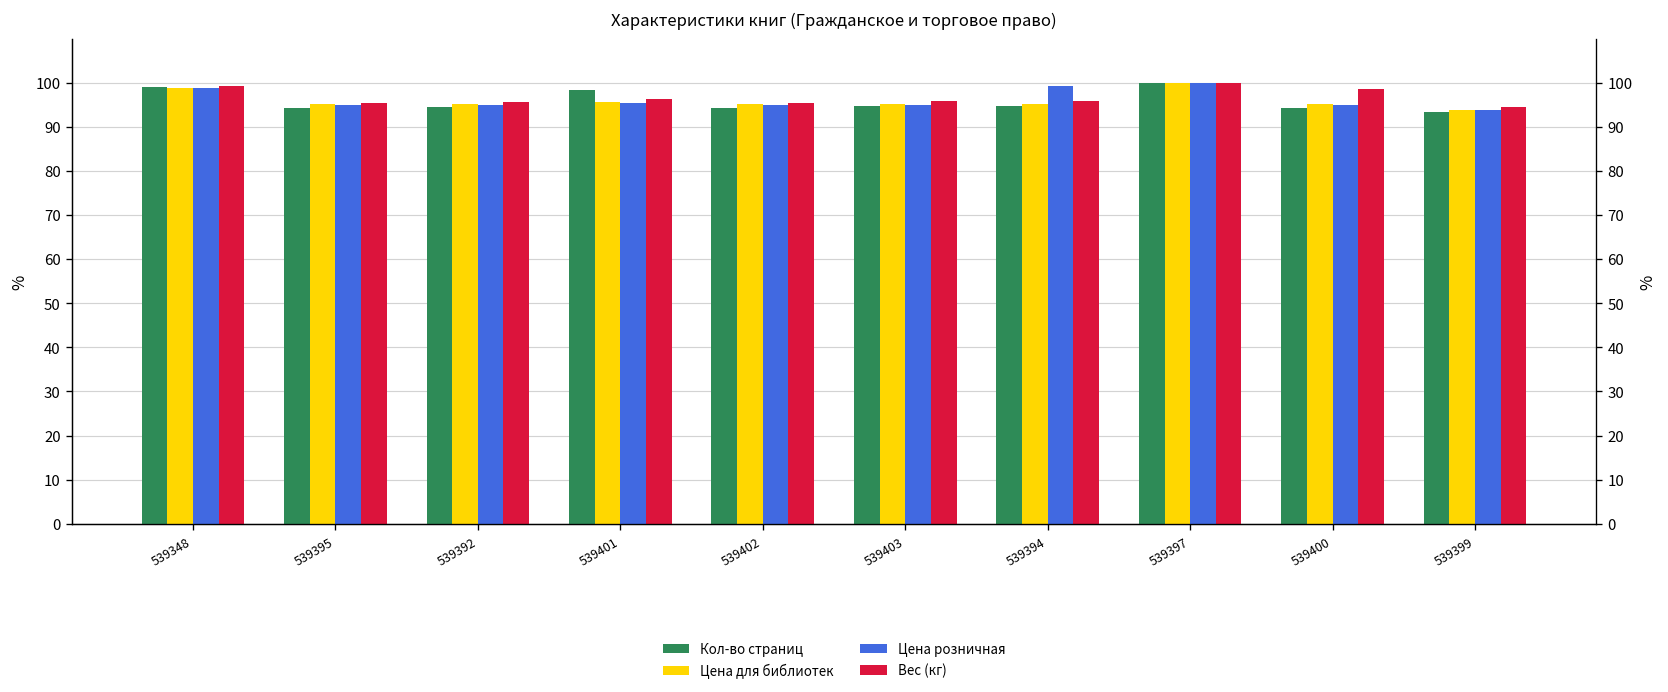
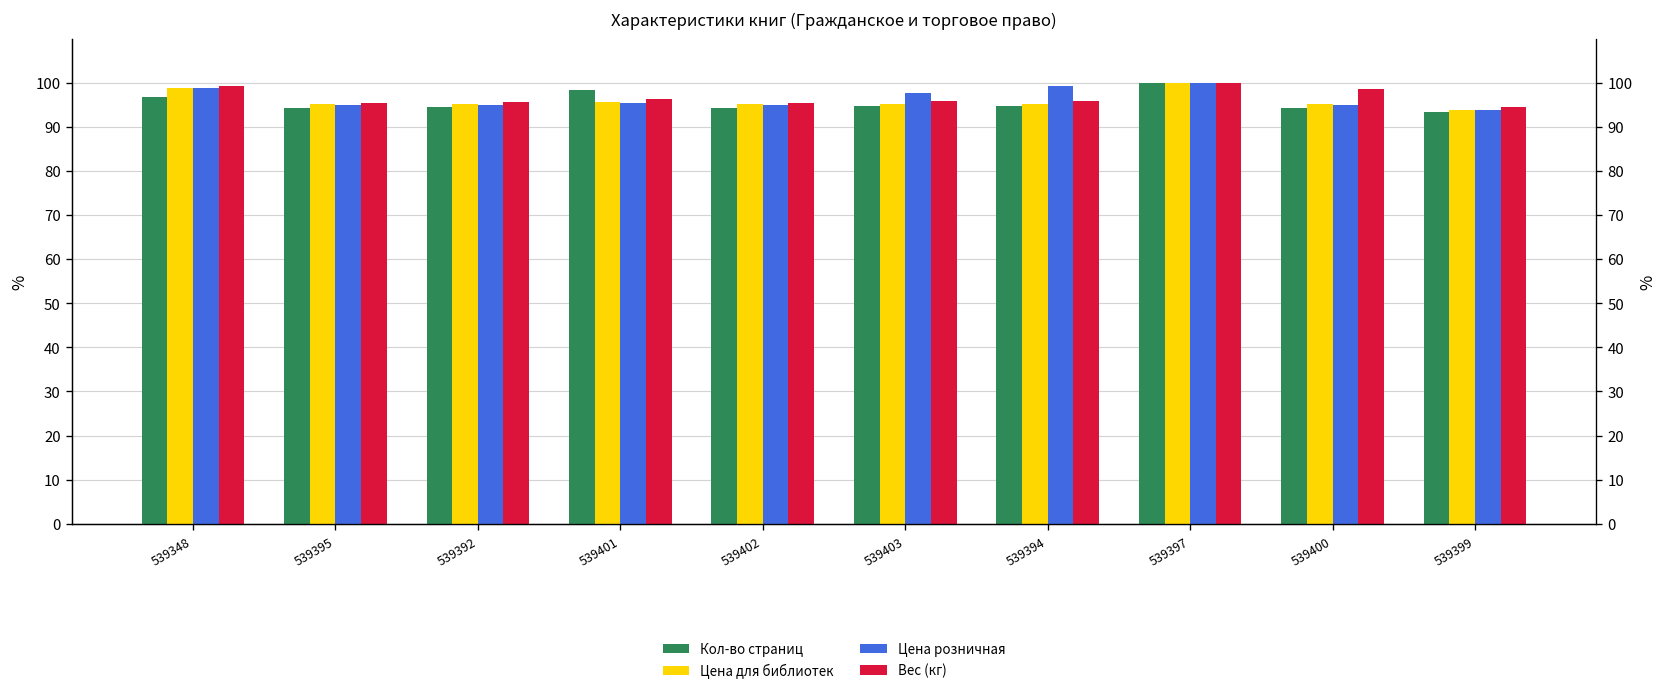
Кол-во страниц, 539348: 99 -> 97
Цена розничная, 539403: 95 -> 98
